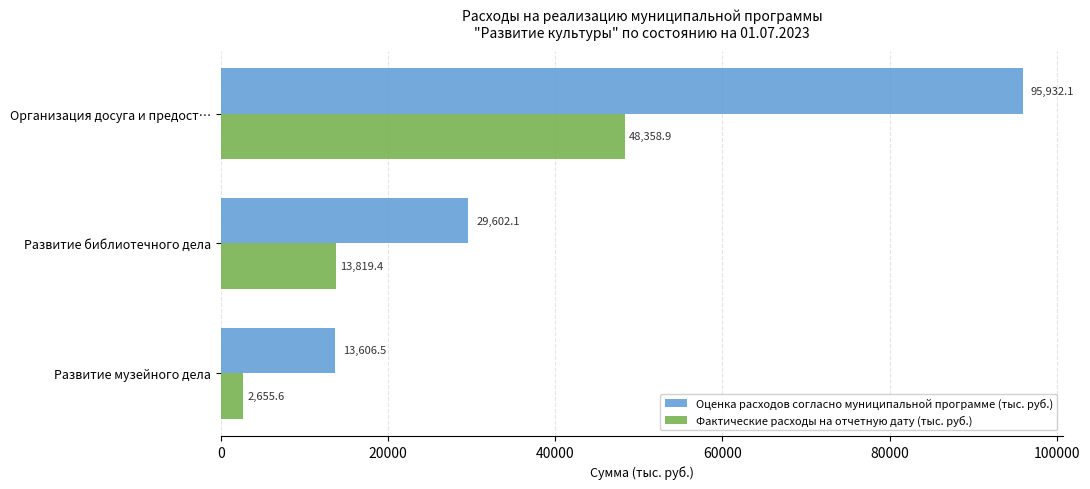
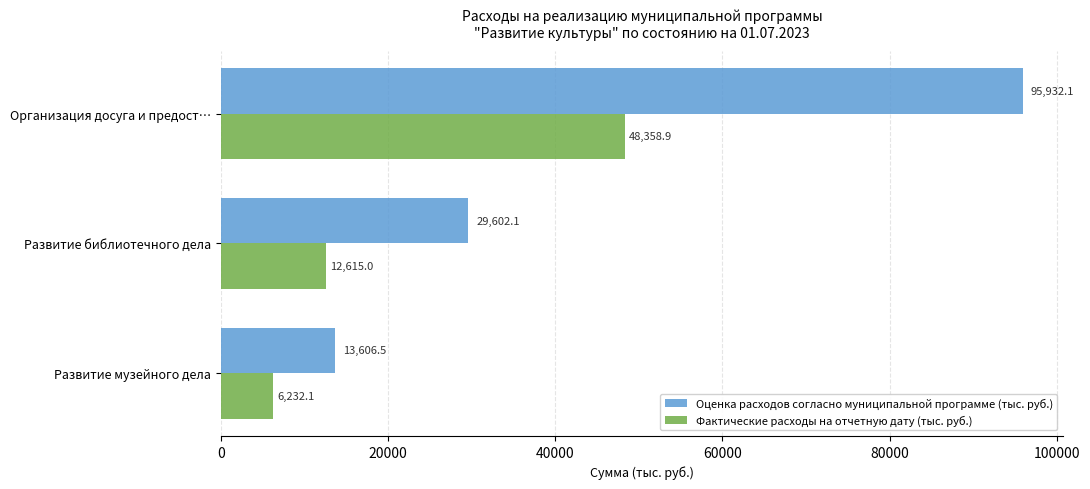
Фактические расходы на отчетную дату (тыс. руб.), Развитие библиотечного дела: 13,819.4 -> 12,615.0
Фактические расходы на отчетную дату (тыс. руб.), Развитие музейного дела: 2,655.6 -> 6,232.1
